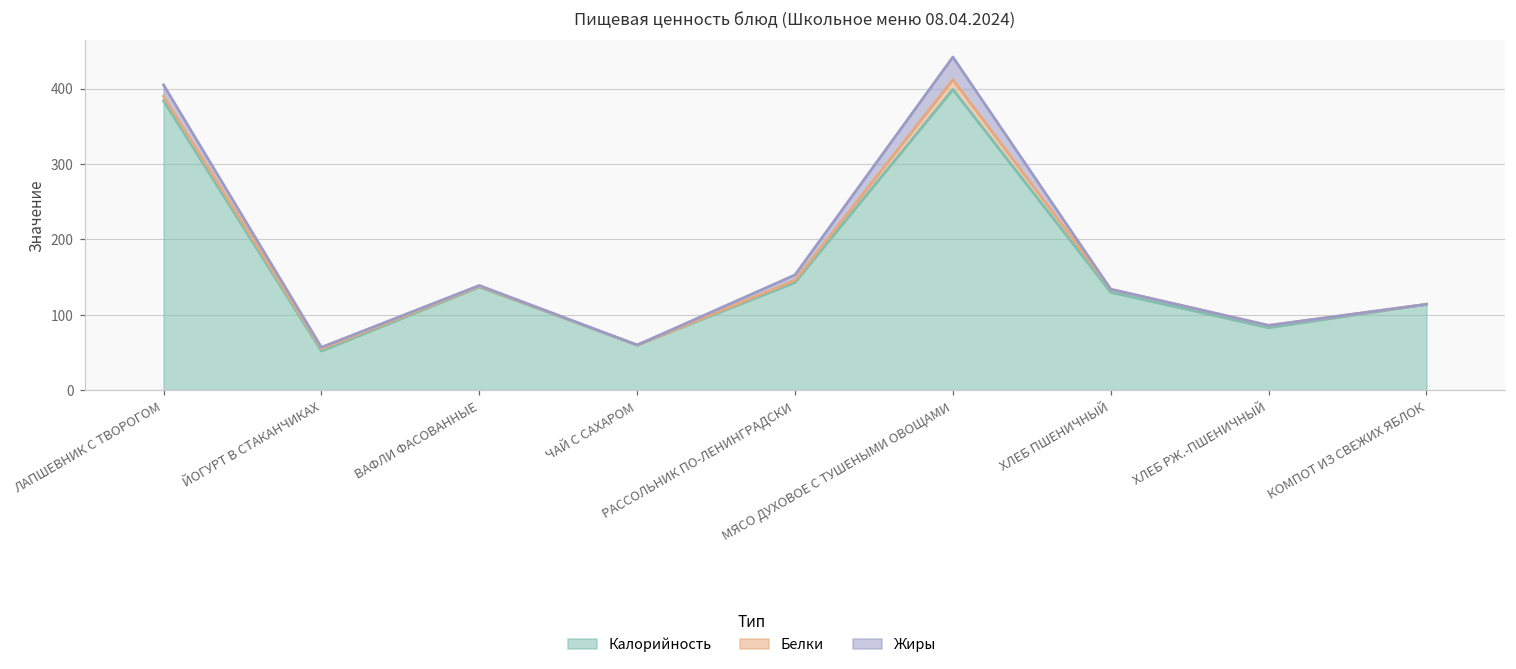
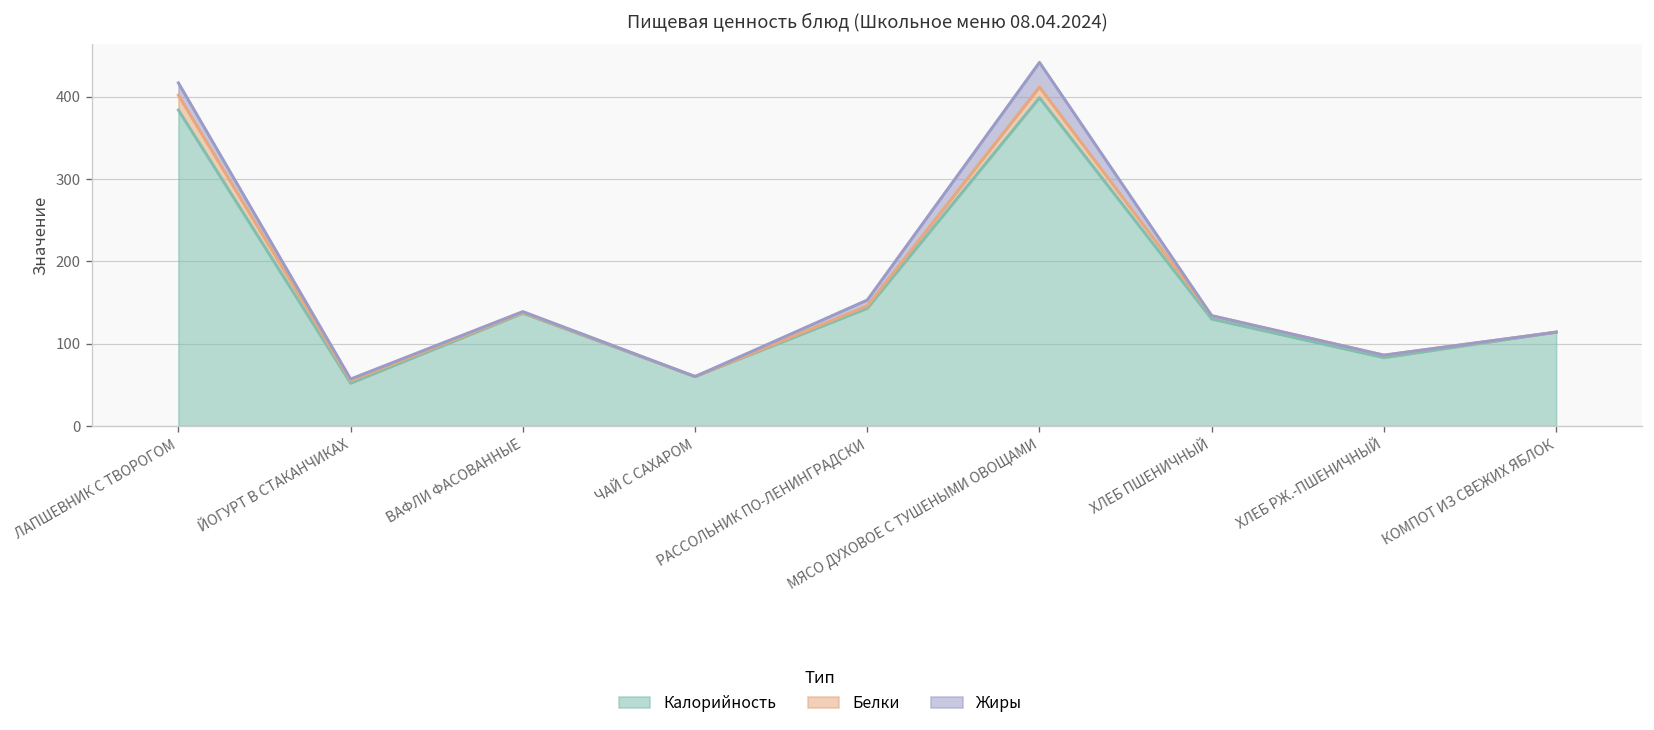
Белки, ЛАПШЕВНИК С ТВОРОГОМ: 10 -> 20
